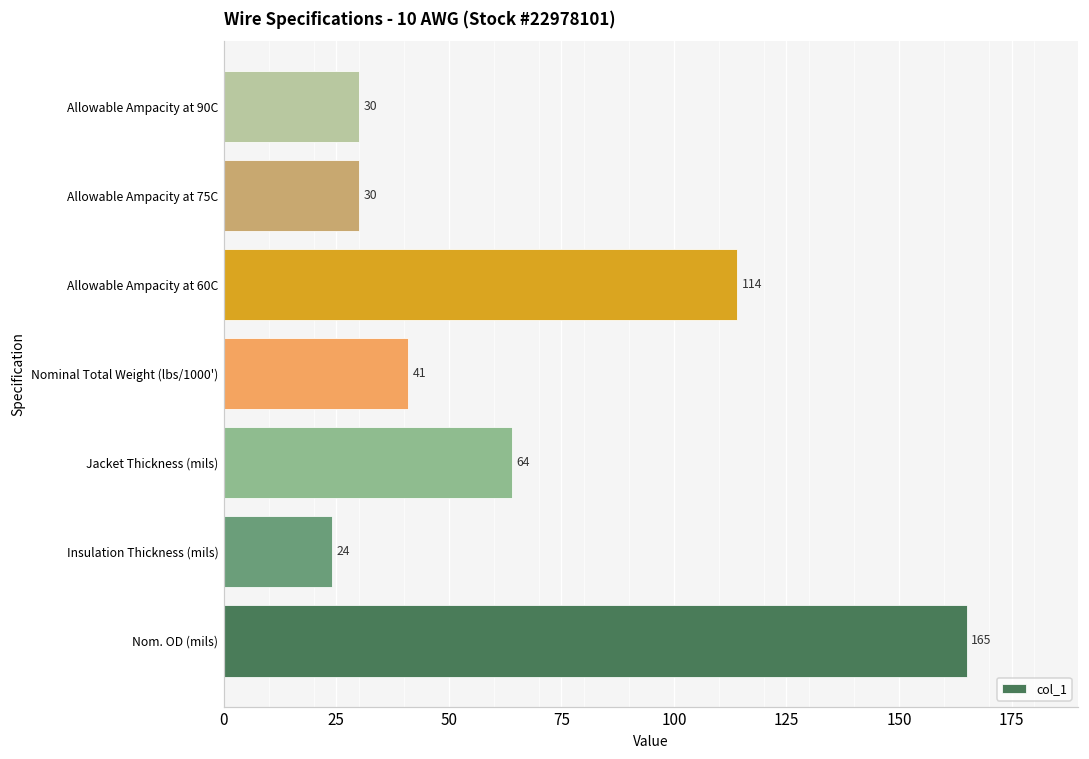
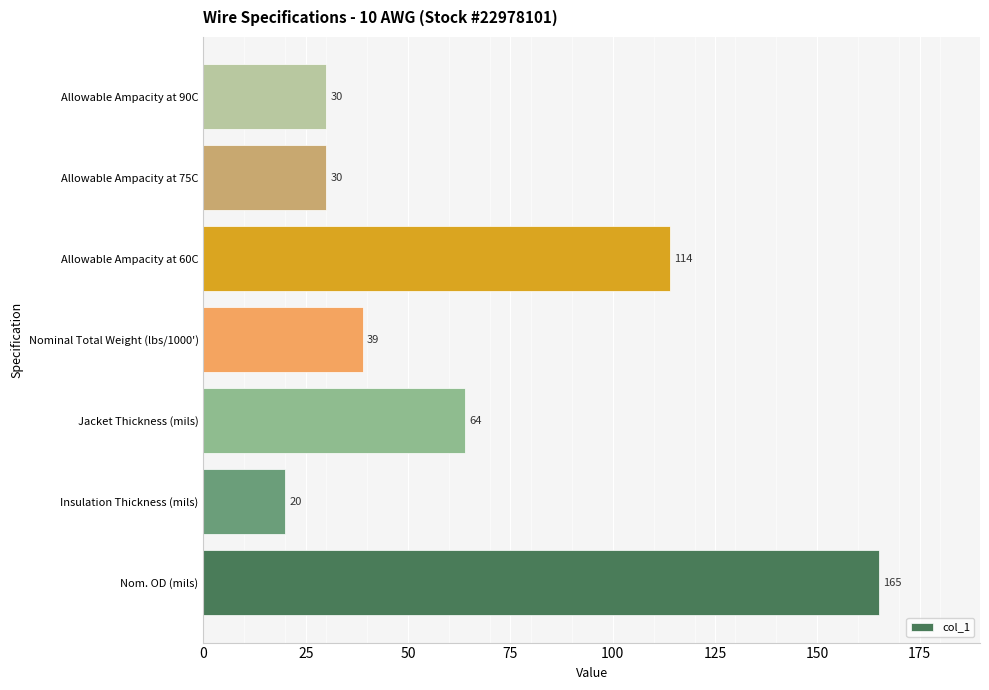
Nominal Total Weight (lbs/1000'): 41 -> 39
Insulation Thickness (mils): 24 -> 20
